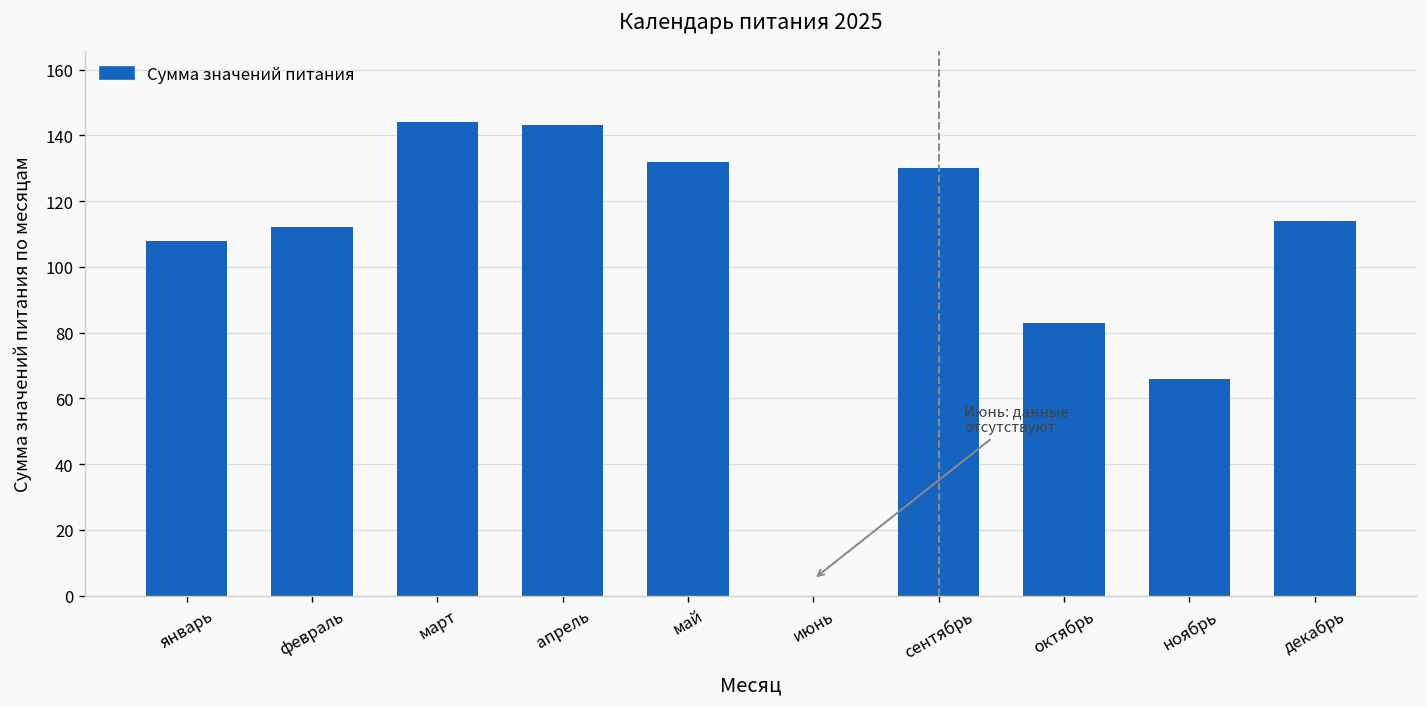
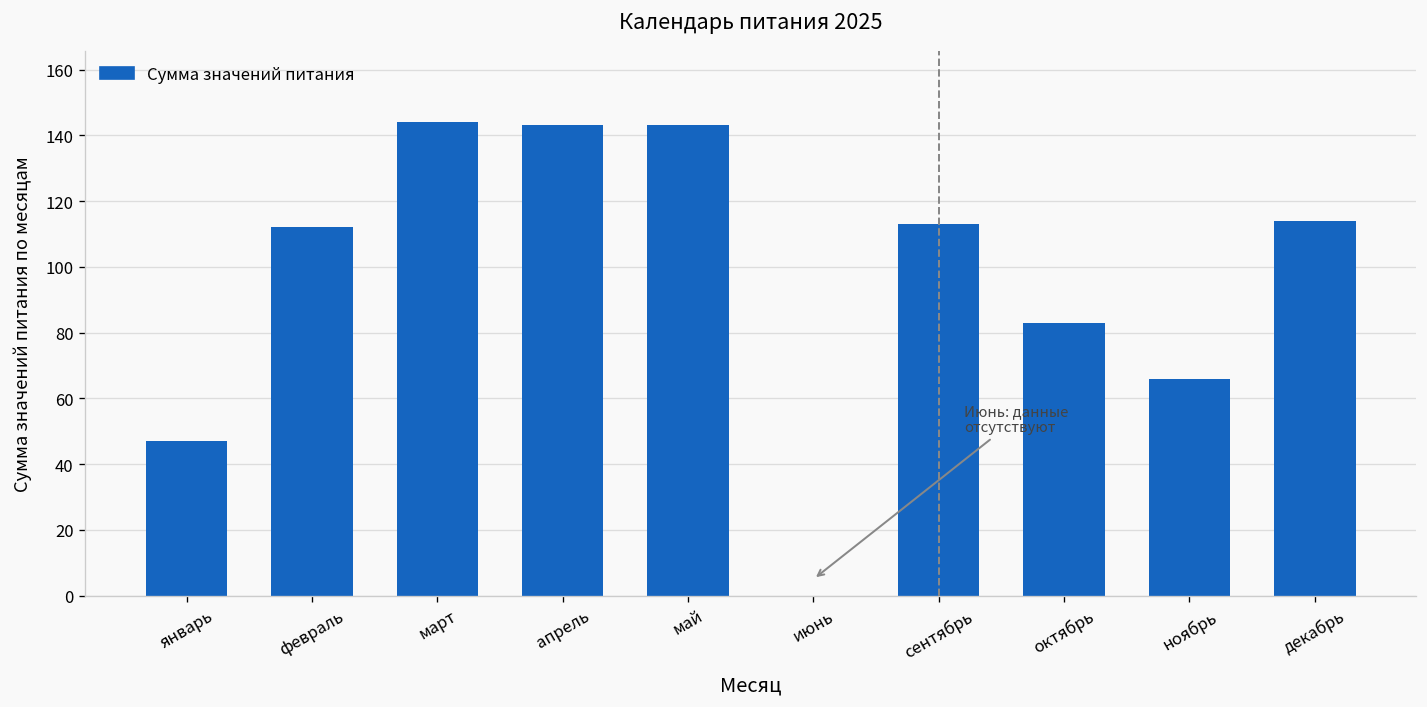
январь: 108 -> 47
май: 132 -> 143
сентябрь: 130 -> 113
